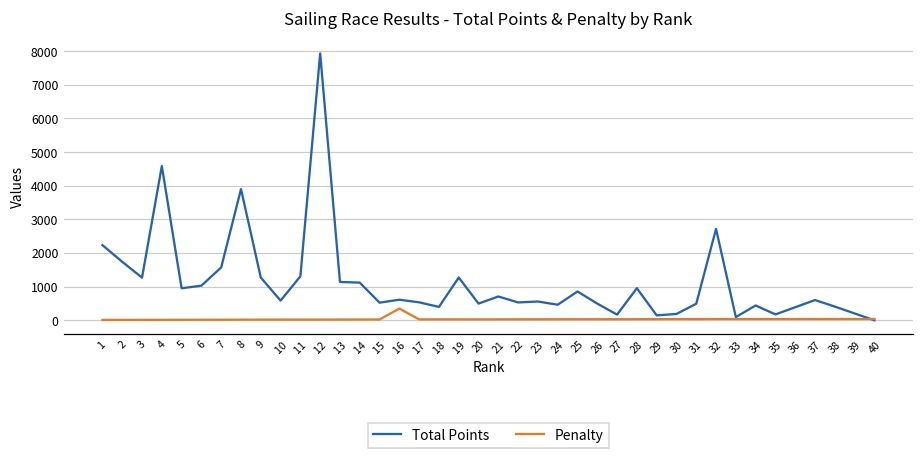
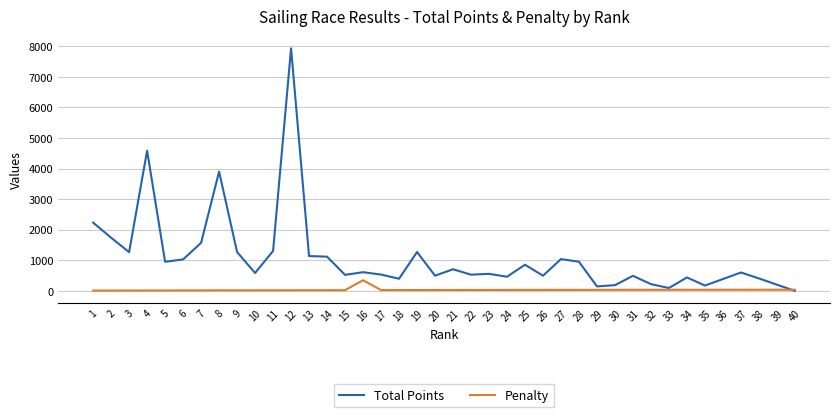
Total Points, 27: 200 -> 1000
Total Points, 32: 2700 -> 200
